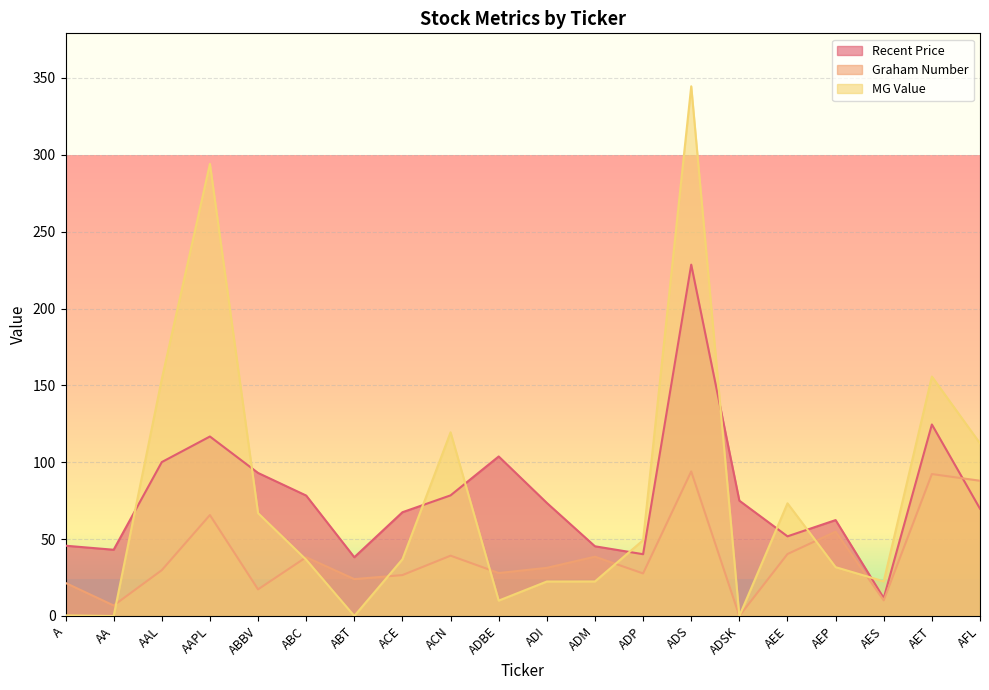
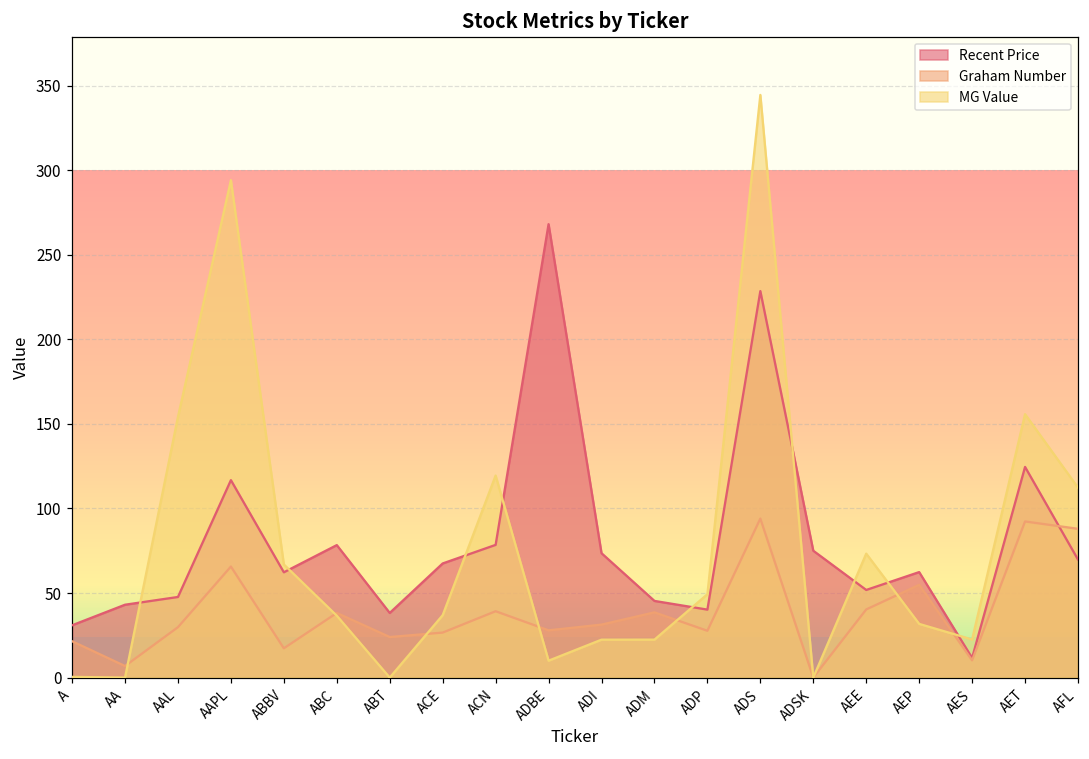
Recent Price, A: 46 -> 31
Recent Price, AAL: 100 -> 48
Recent Price, ABBV: 93 -> 62
Recent Price, ADBE: 104 -> 268
